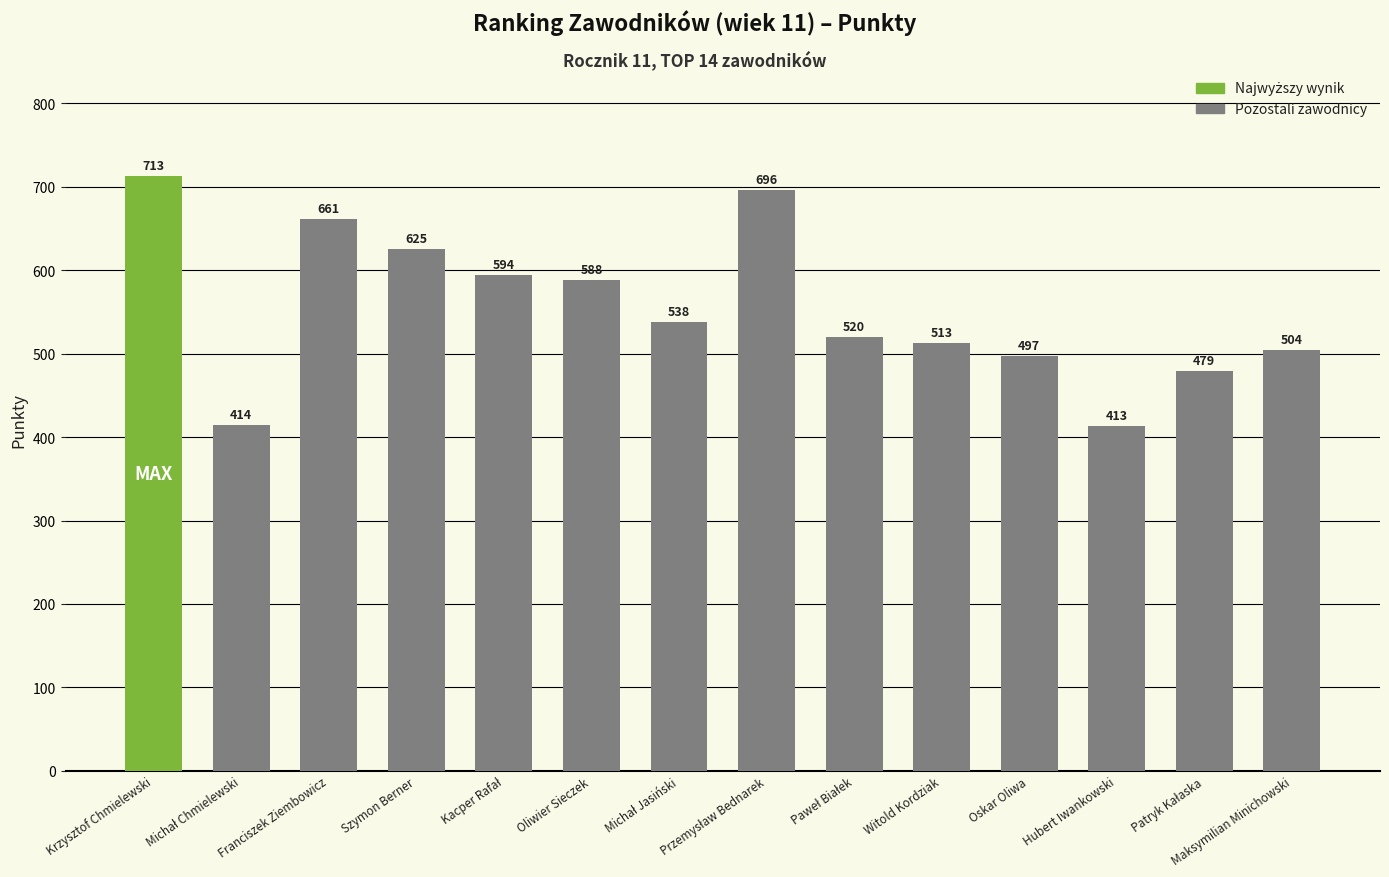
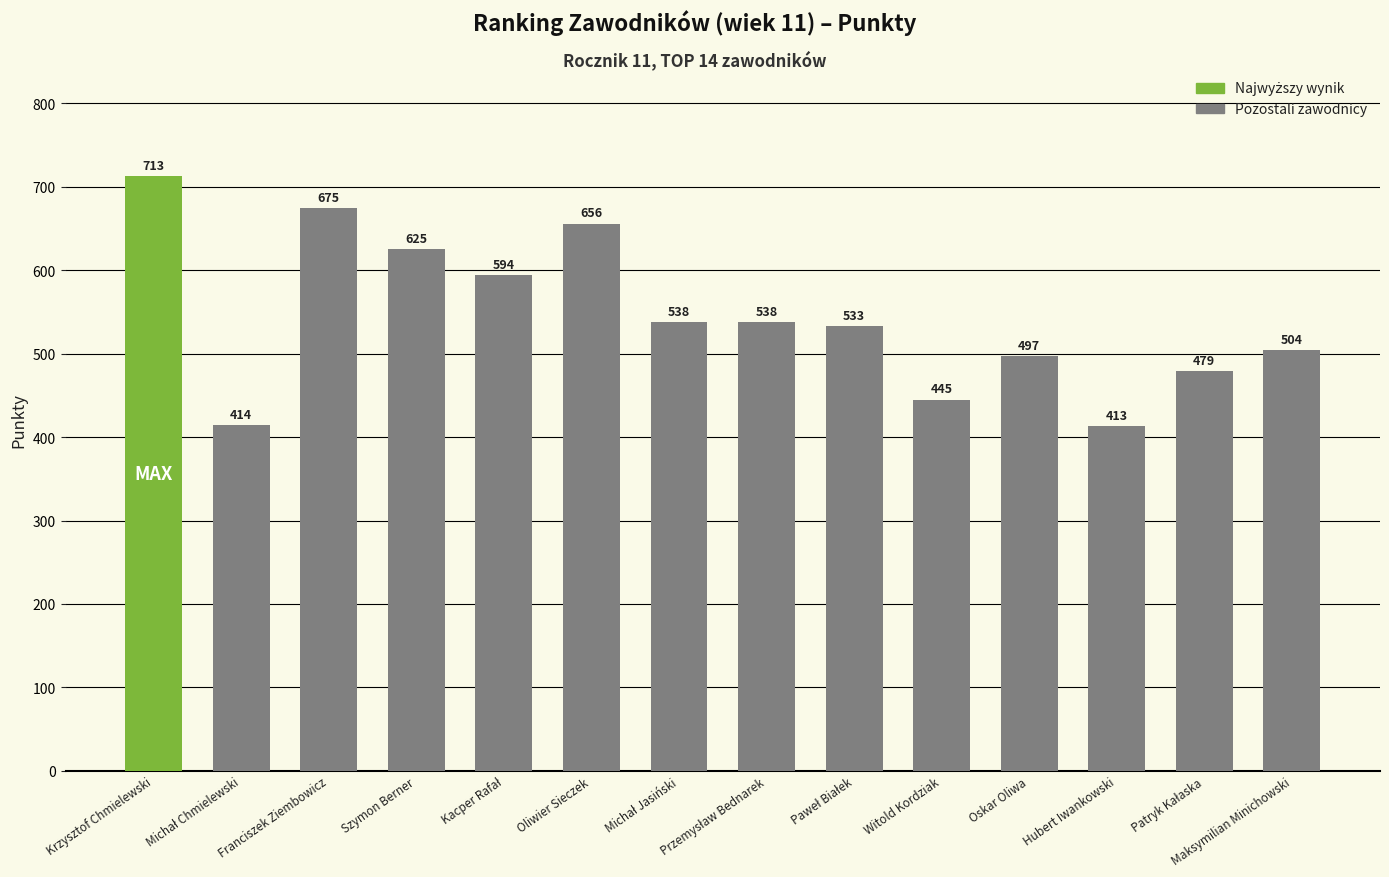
Franciszek Ziembowicz: 661 -> 675
Oliwier Sieczek: 588 -> 656
Przemysław Bednarek: 696 -> 538
Paweł Białek: 520 -> 533
Witold Kordziak: 513 -> 445
